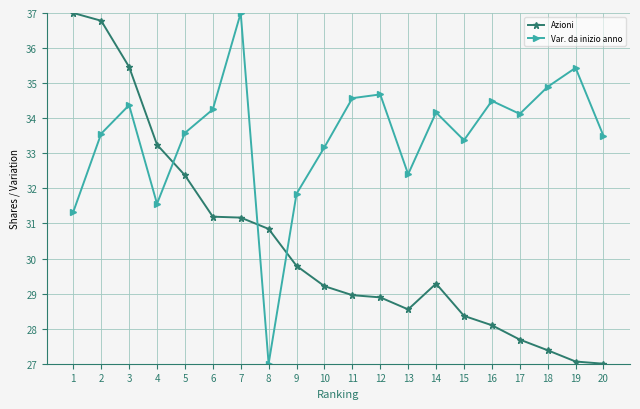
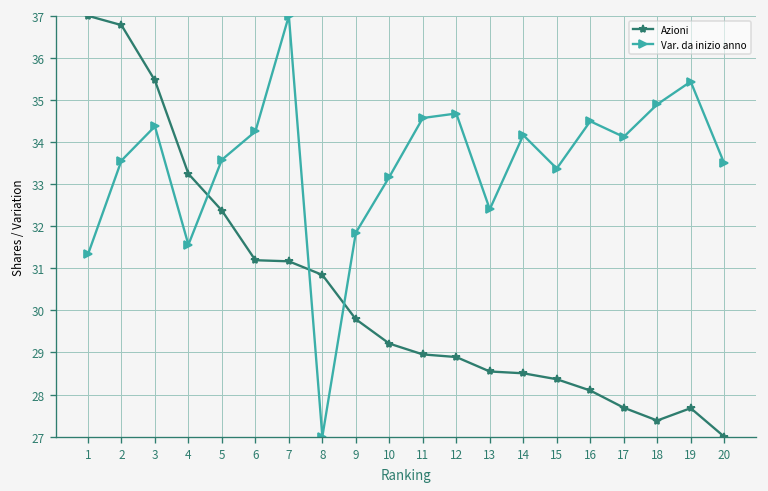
Azioni, 14: 29.3 -> 28.5
Azioni, 19: 27.1 -> 27.7
